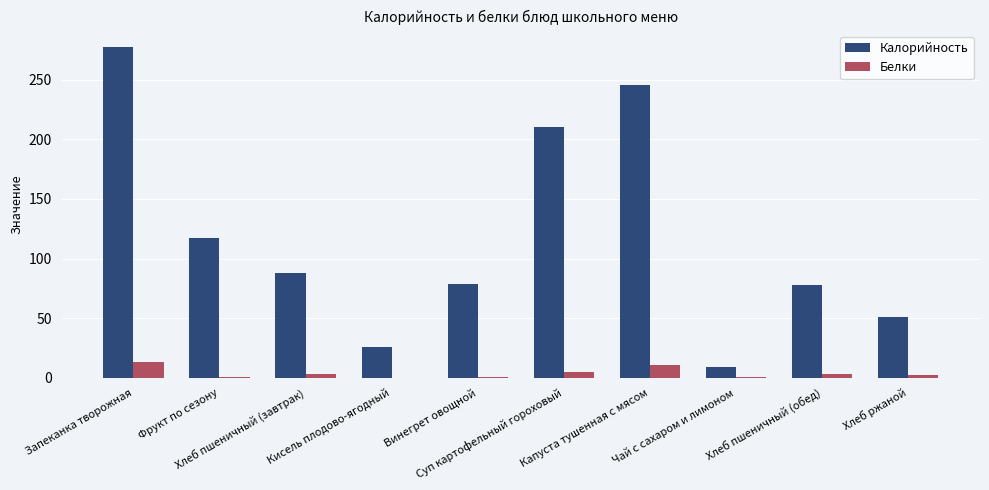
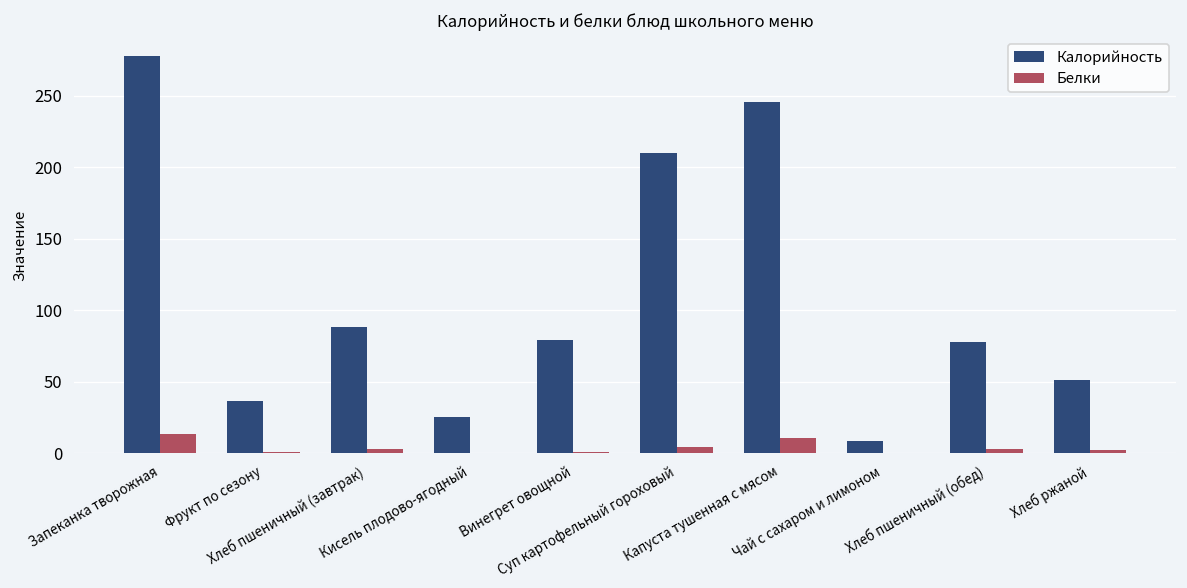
Калорийность, Фрукт по сезону: 117 -> 37
